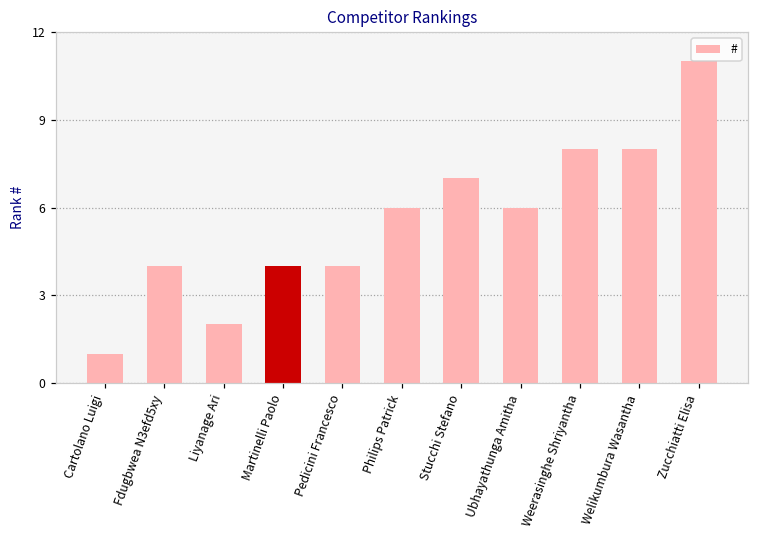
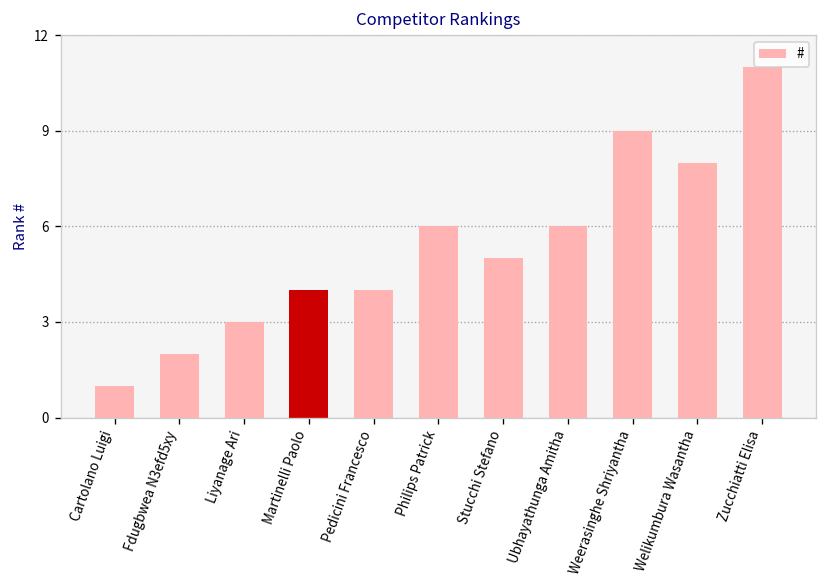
Fdugbwea N3efd5xy: 4 -> 2
Liyanage Ari: 2 -> 3
Stucchi Stefano: 7 -> 5
Weerasinghe Shriyantha: 8 -> 9
